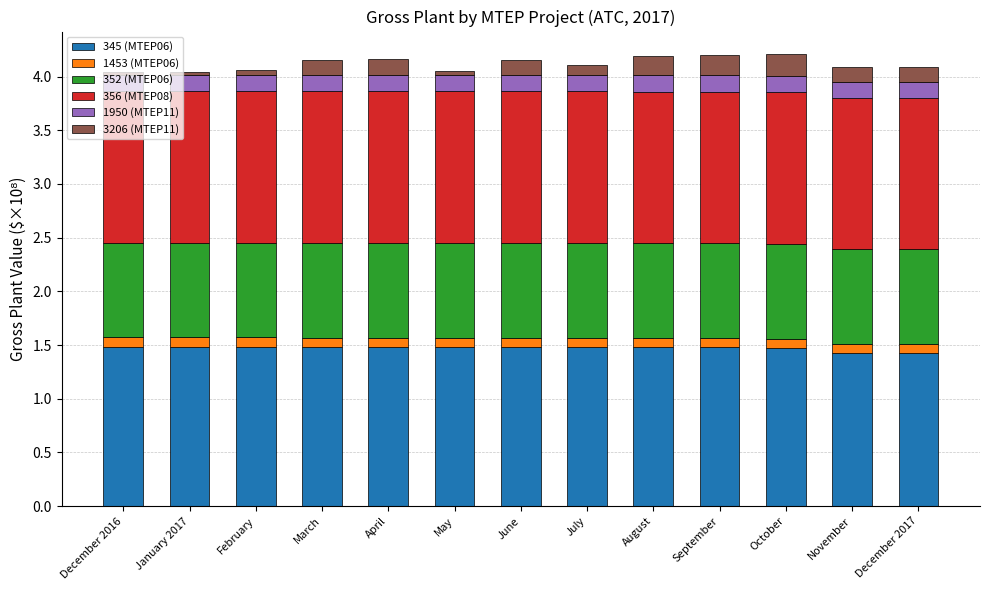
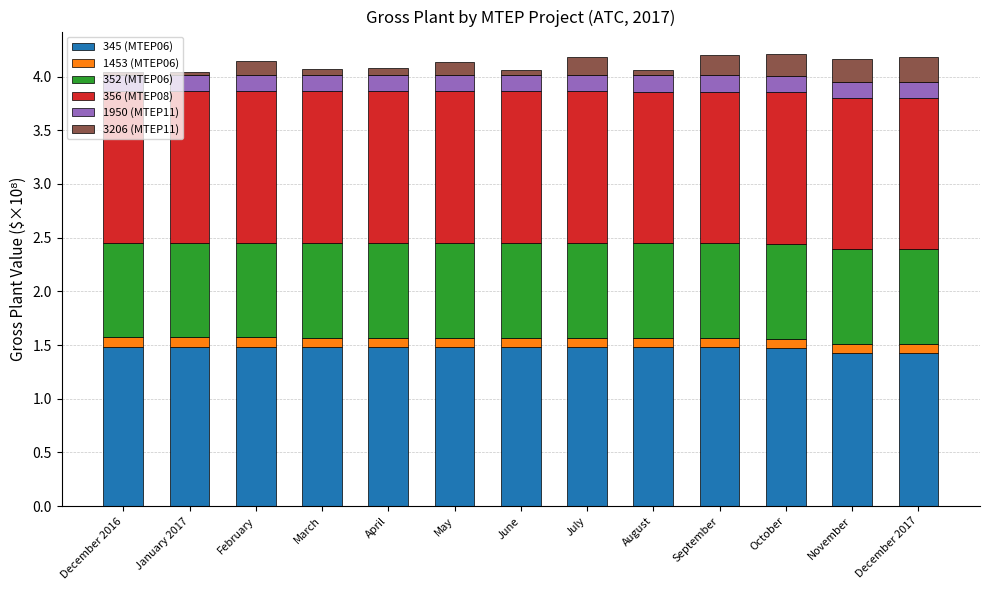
3206 (MTEP11), February: 0.04 -> 0.13
3206 (MTEP11), March: 0.15 -> 0.05
3206 (MTEP11), April: 0.15 -> 0.07
3206 (MTEP11), May: 0.05 -> 0.12
3206 (MTEP11), June: 0.15 -> 0.05
3206 (MTEP11), July: 0.09 -> 0.17
3206 (MTEP11), August: 0.19 -> 0.05
3206 (MTEP11), November: 0.13 -> 0.22
3206 (MTEP11), December 2017: 0.14 -> 0.23
